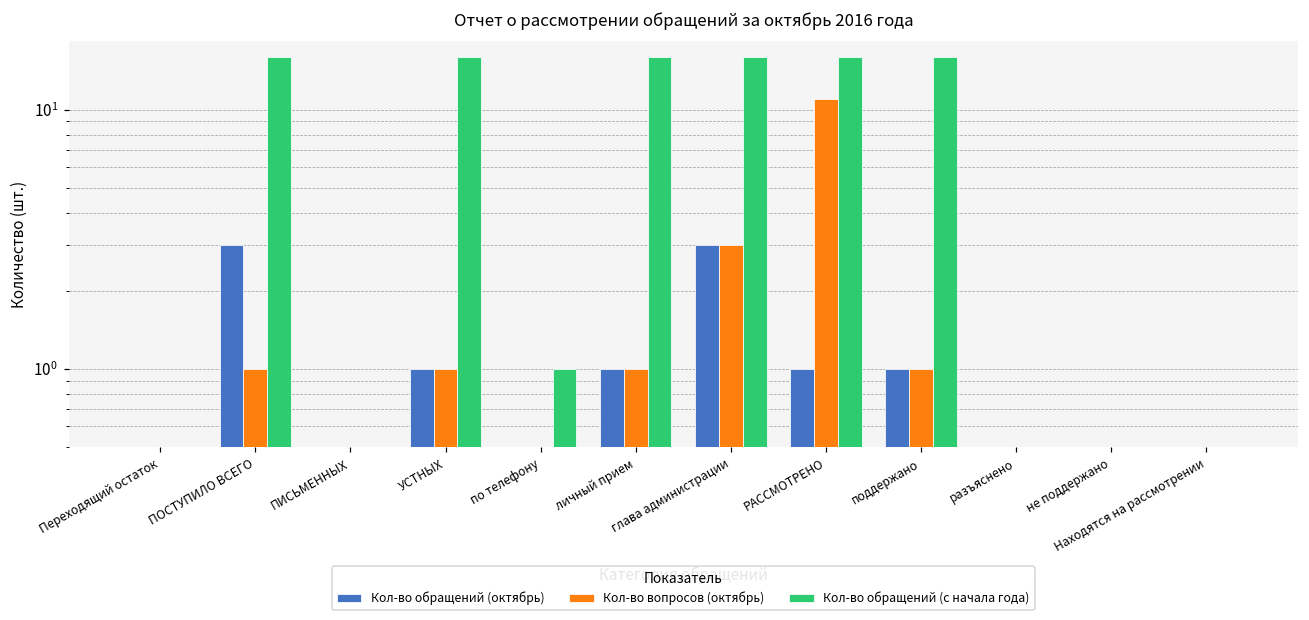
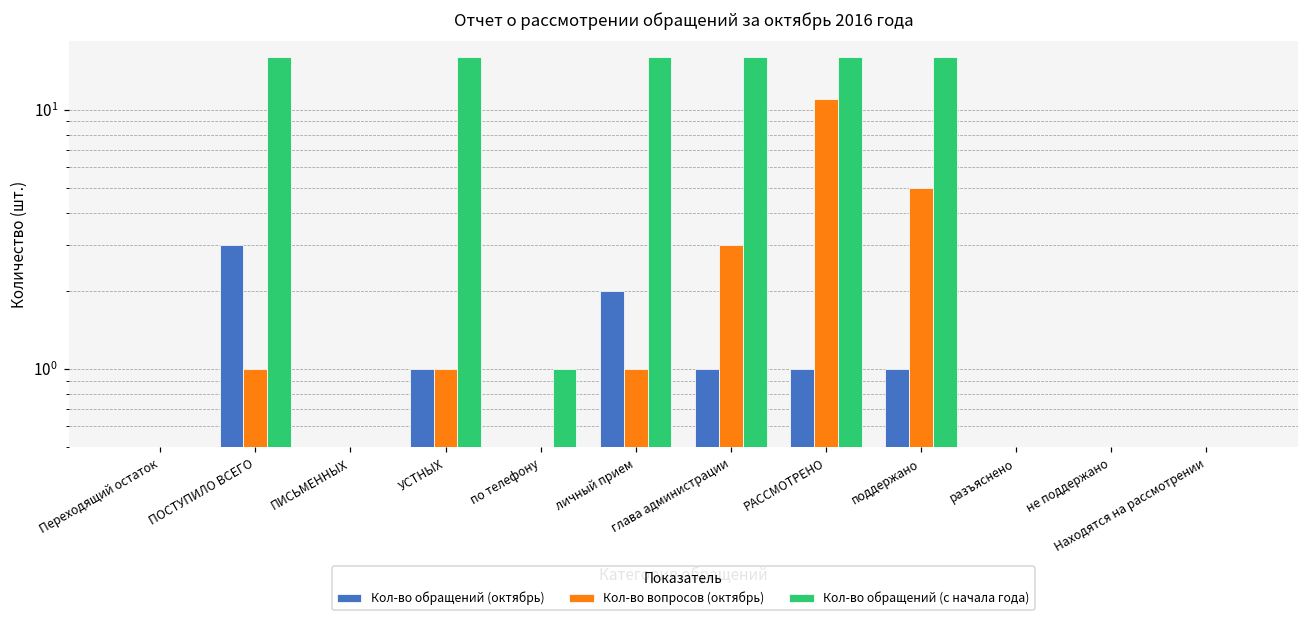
Кол-во обращений (октябрь), личный прием: 1 -> 2
Кол-во обращений (октябрь), глава администрации: 3 -> 1
Кол-во вопросов (октябрь), поддержано: 1 -> 5
